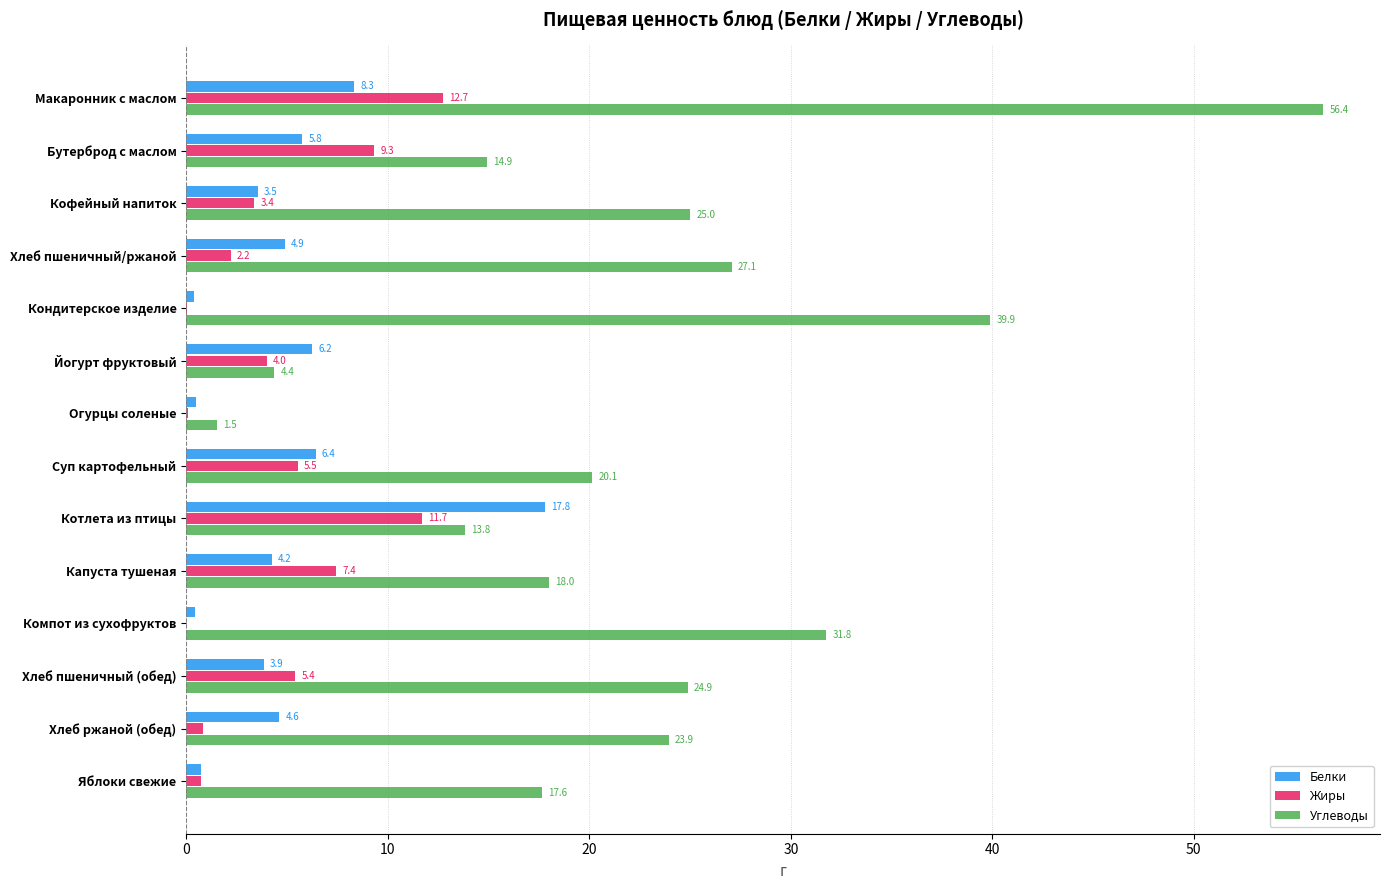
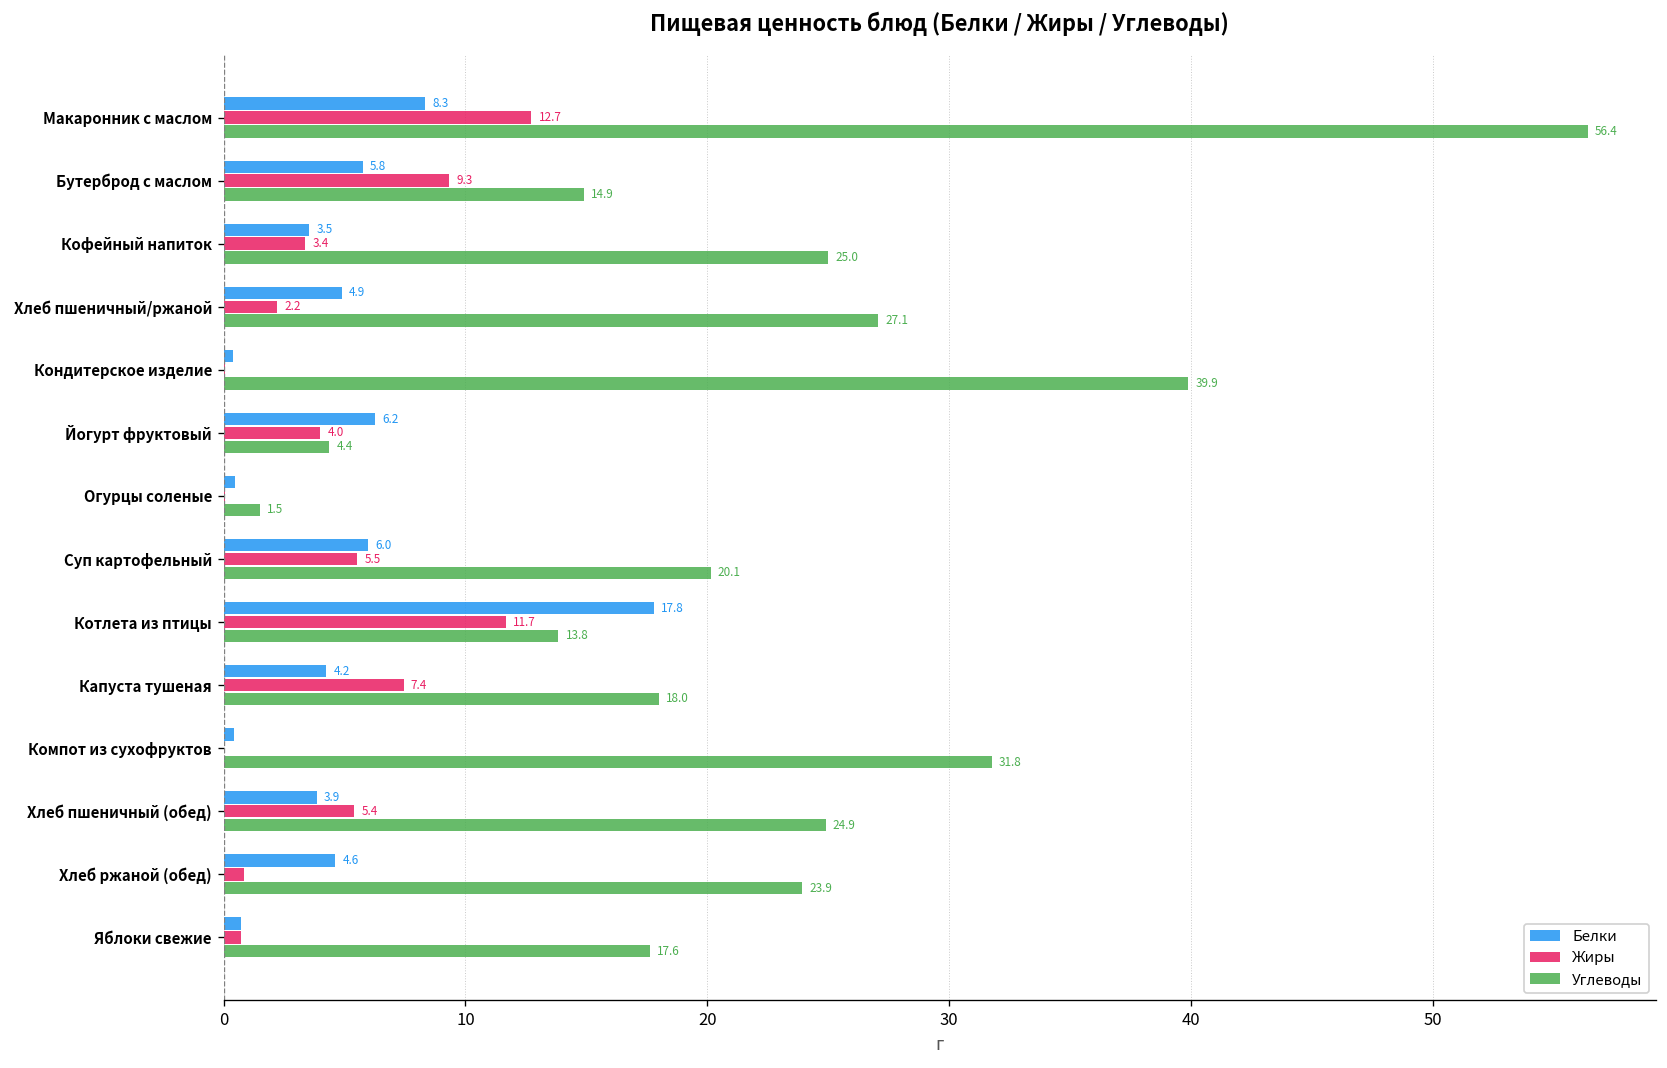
Белки, Суп картофельный: 6.4 -> 6.0
